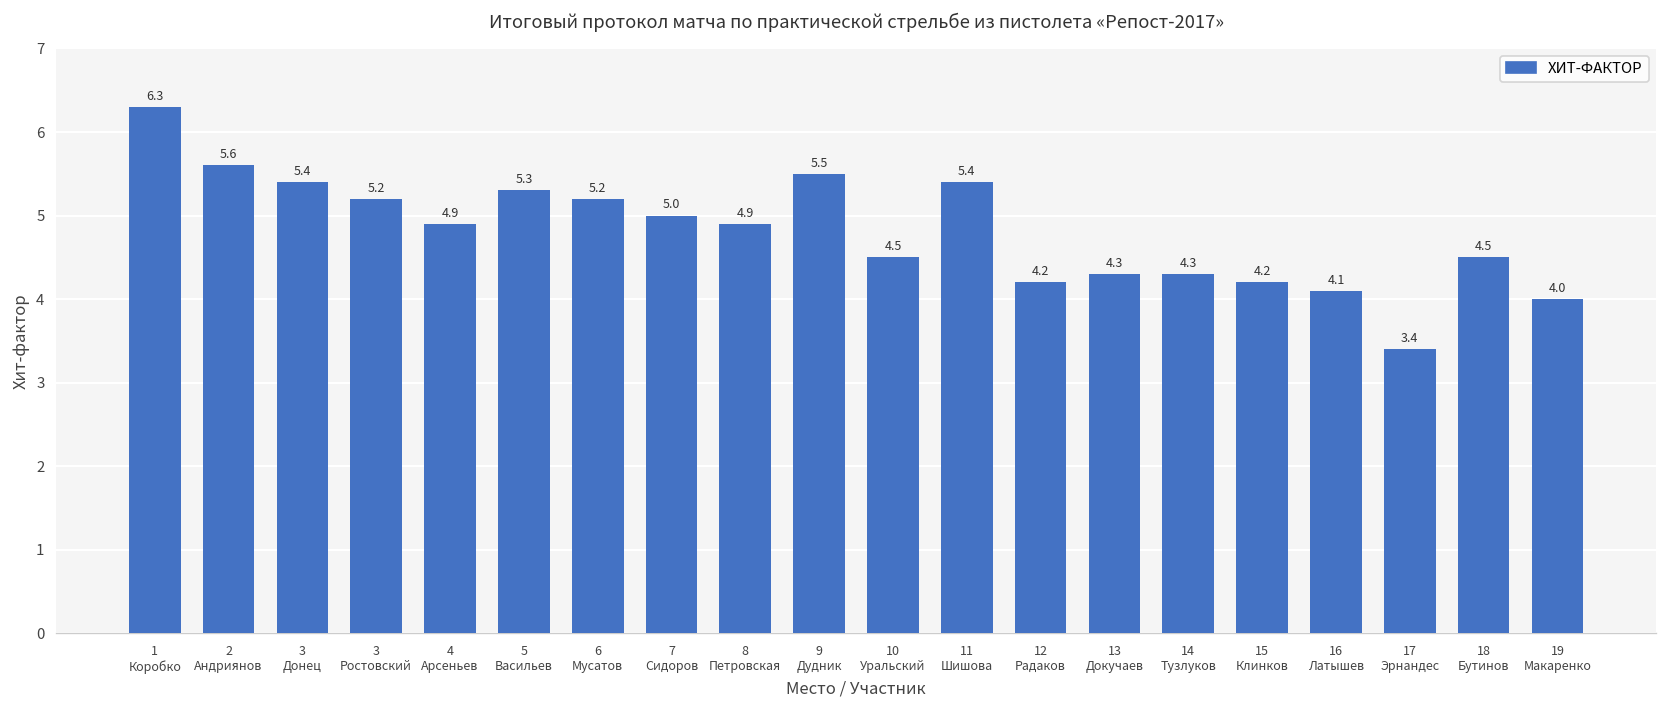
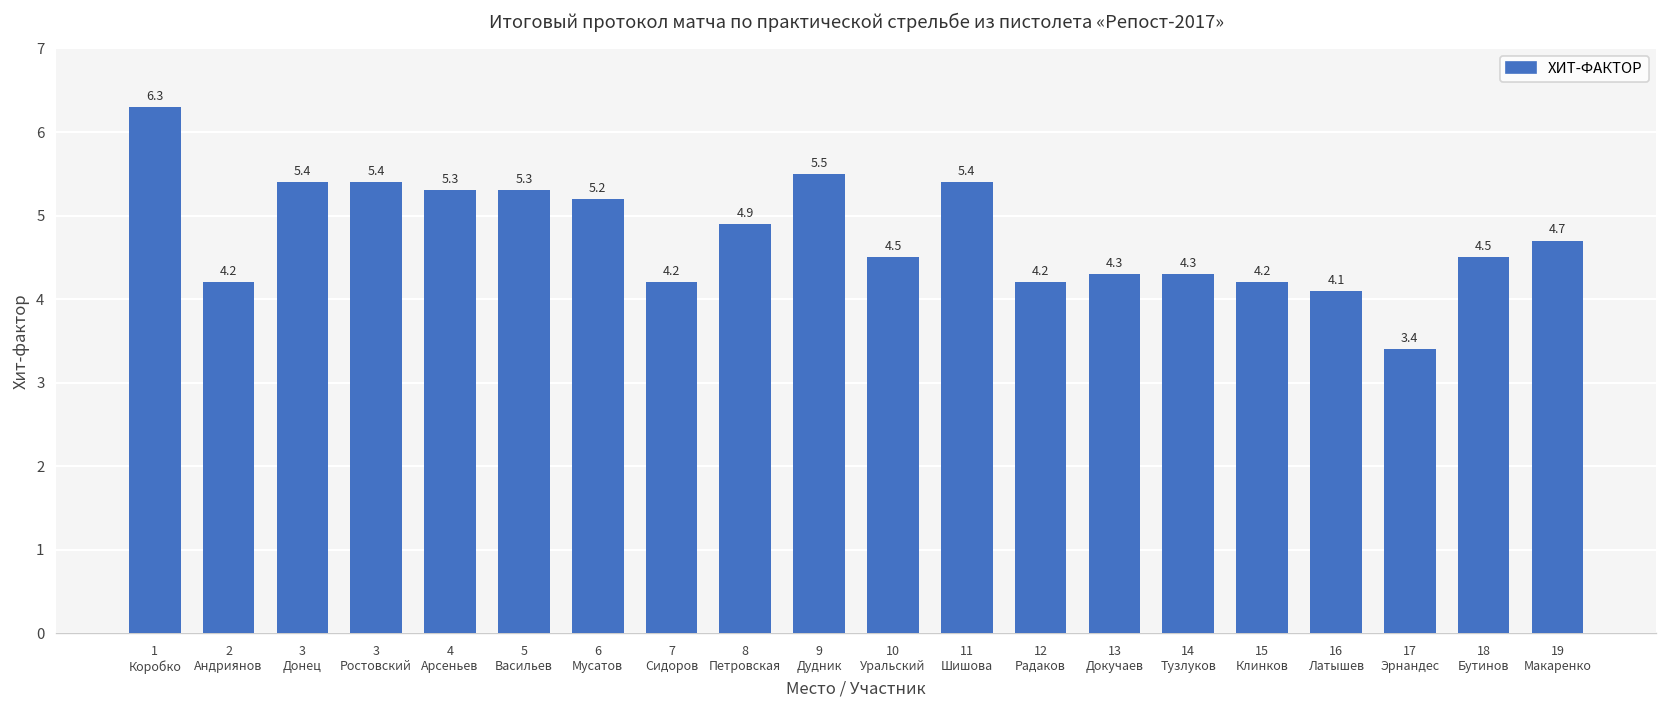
2 Андриянов: 5.6 -> 4.2
3 Ростовский: 5.2 -> 5.4
4 Арсеньев: 4.9 -> 5.3
7 Сидоров: 5.0 -> 4.2
19 Макаренко: 4.0 -> 4.7
